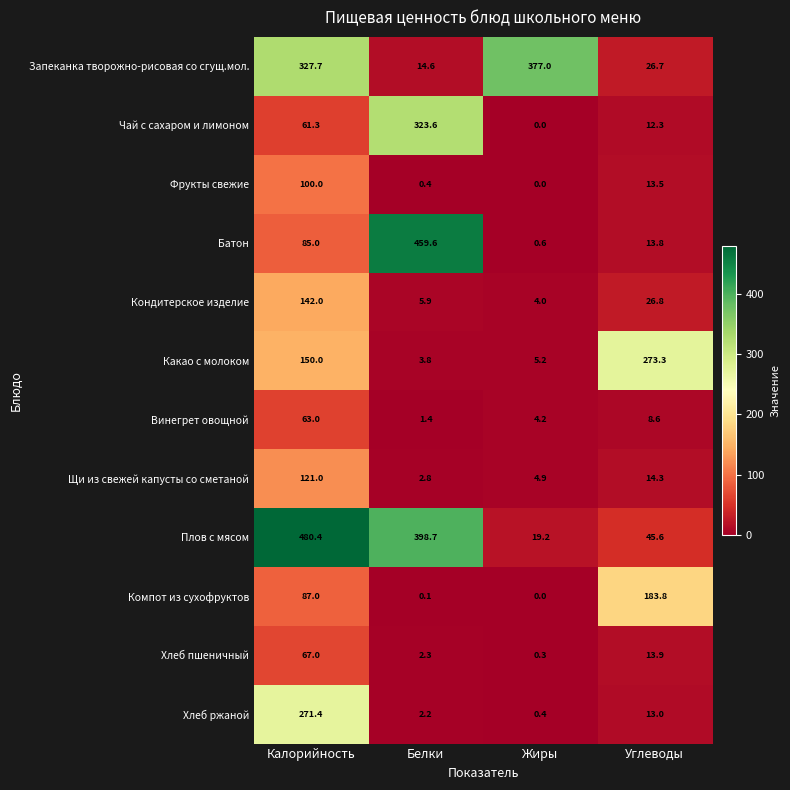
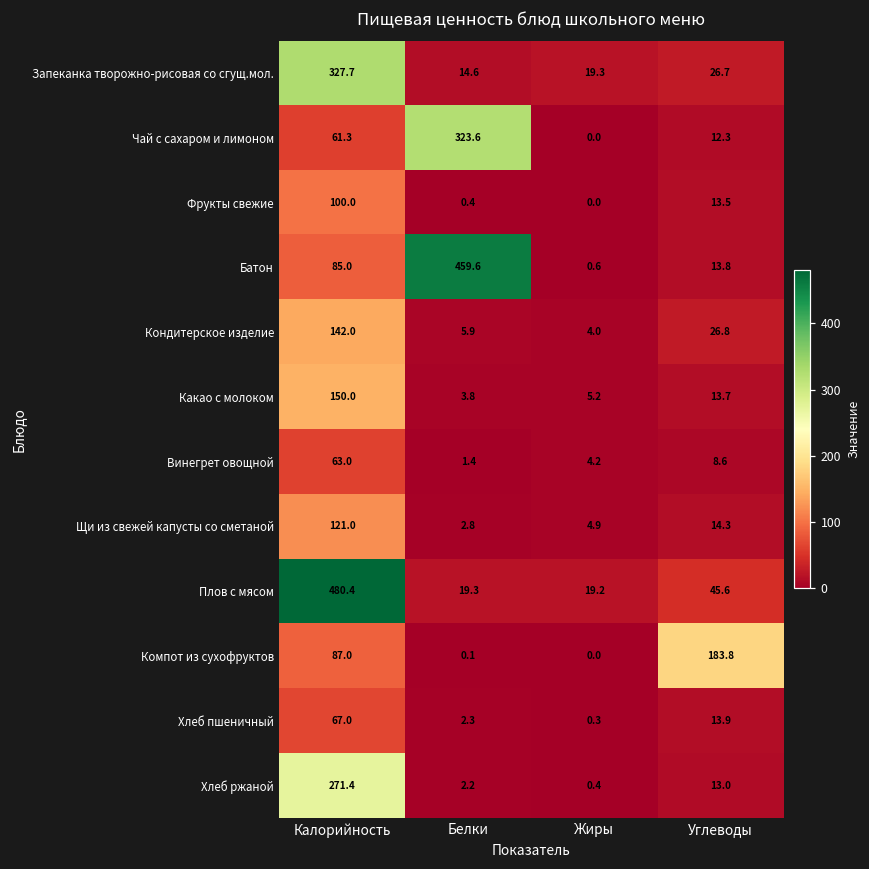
Запеканка творожно-рисовая со сгущ.мол., Жиры: 377.0 -> 19.3
Какао с молоком, Углеводы: 273.3 -> 13.7
Плов с мясом, Белки: 398.7 -> 19.3
